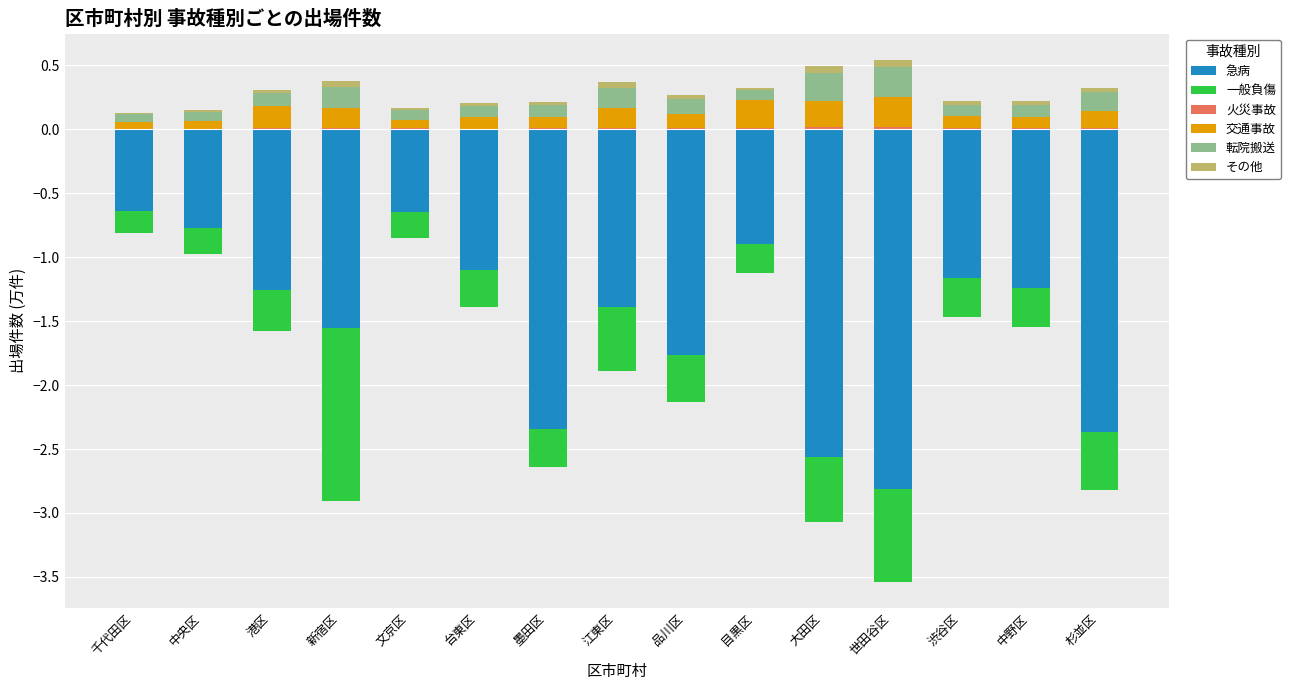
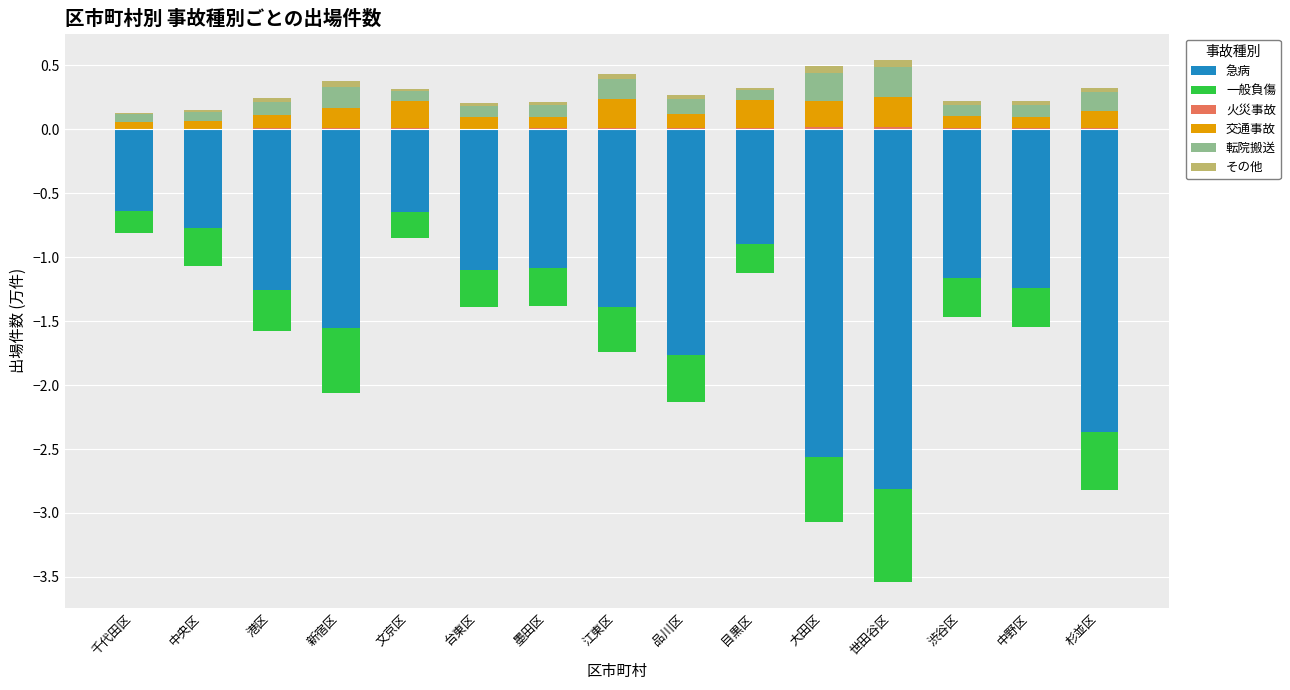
一般負傷, 中央区: -0.20 -> -0.30
交通事故, 港区: 0.17 -> 0.10
一般負傷, 新宿区: -1.35 -> -0.51
交通事故, 文京区: 0.06 -> 0.21
急病, 墨田区: -2.35 -> -1.09
一般負傷, 江東区: -0.50 -> -0.35
交通事故, 江東区: 0.15 -> 0.22
